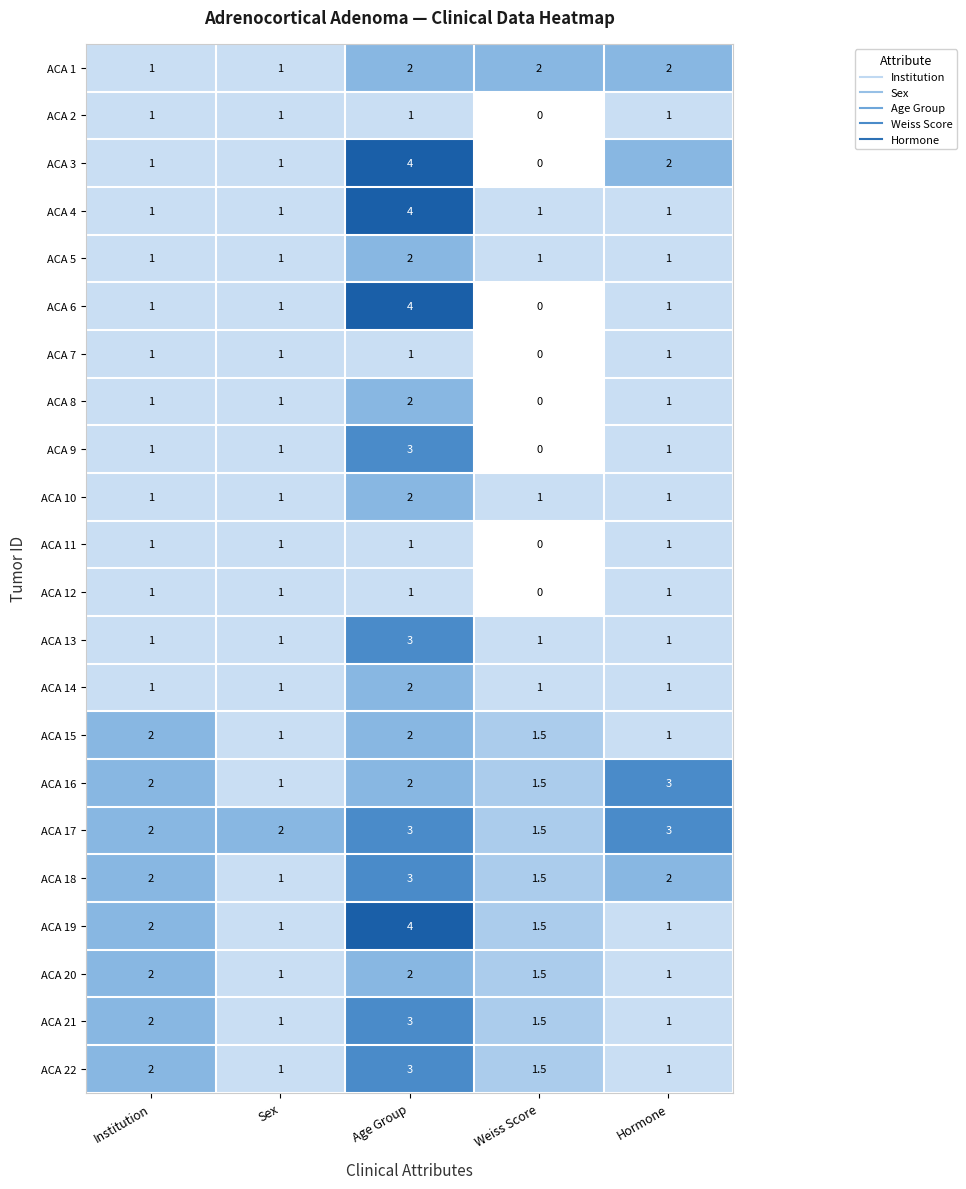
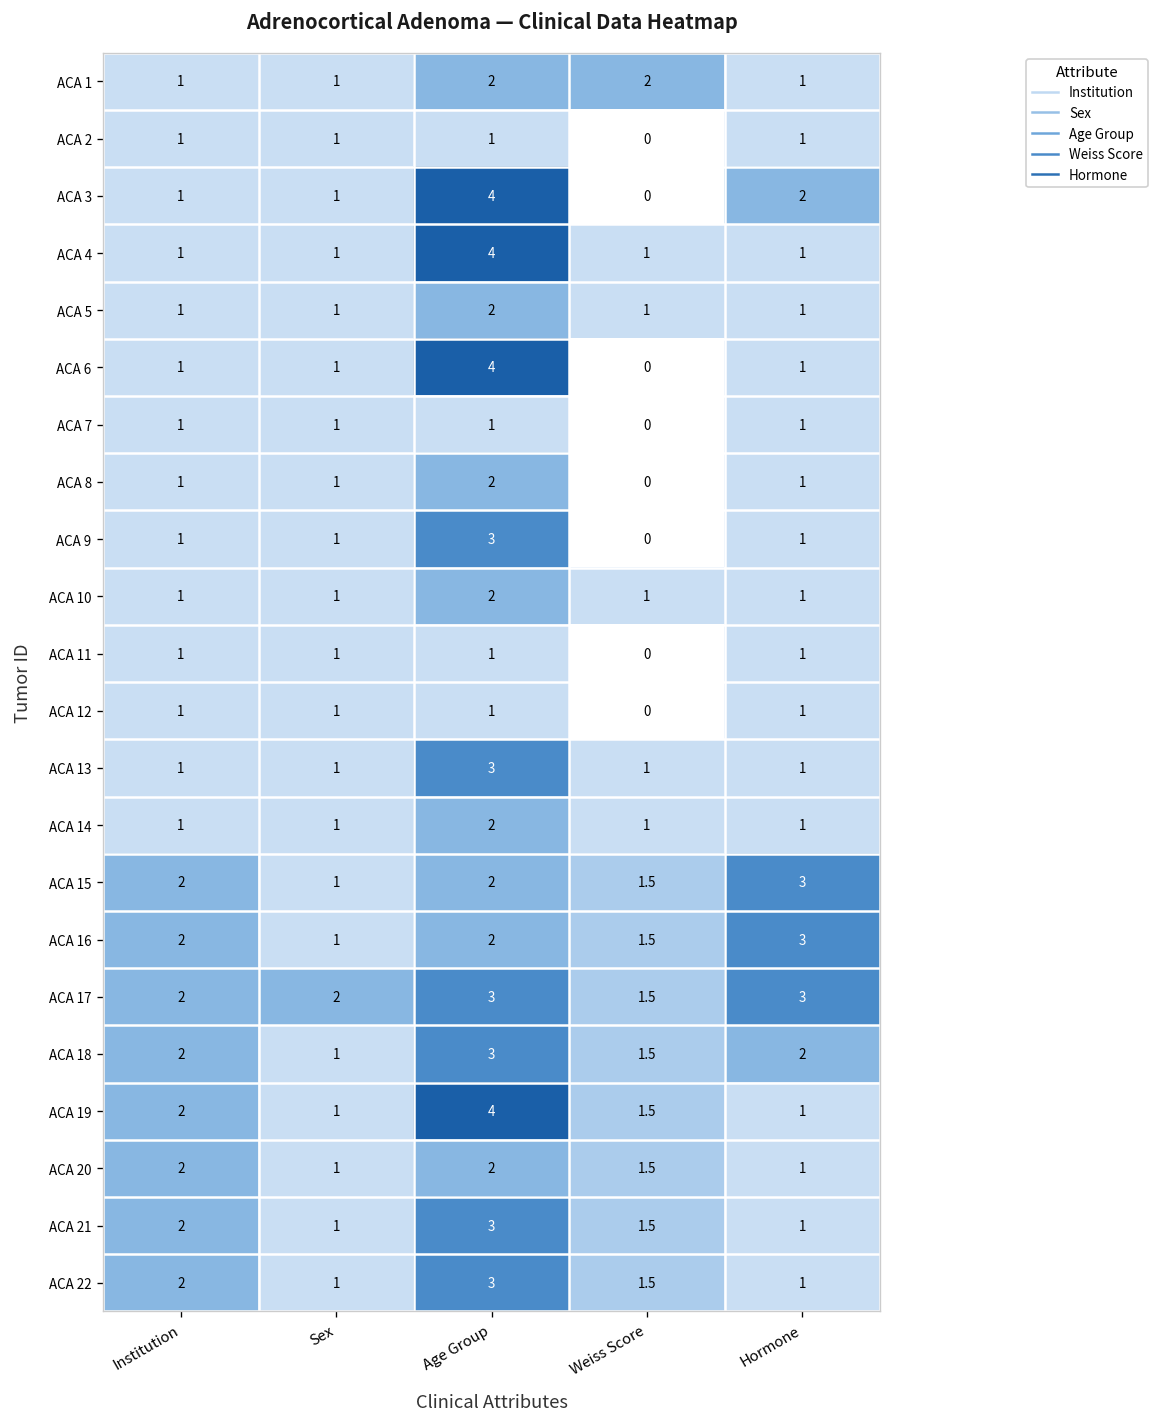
ACA 1, Hormone: 2 -> 1
ACA 15, Hormone: 1 -> 3
